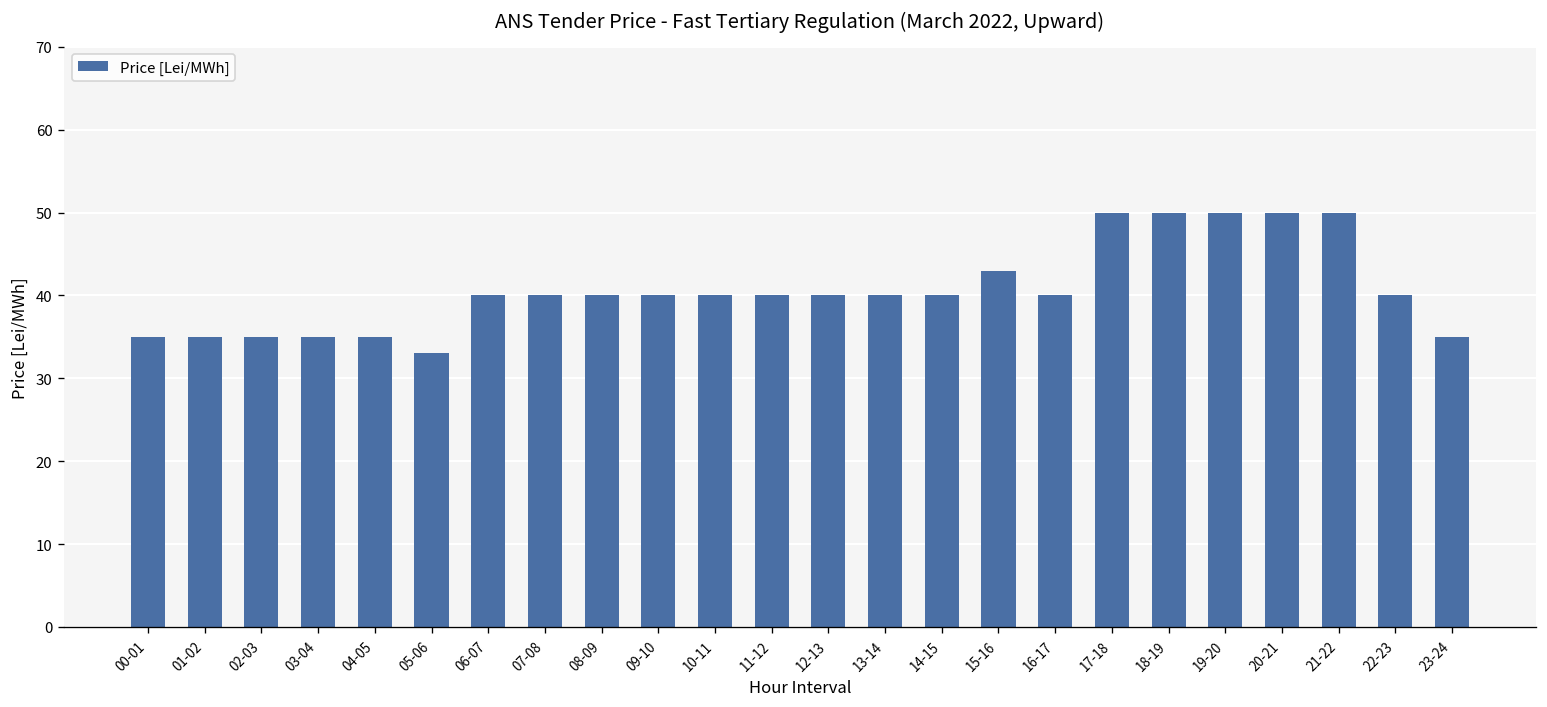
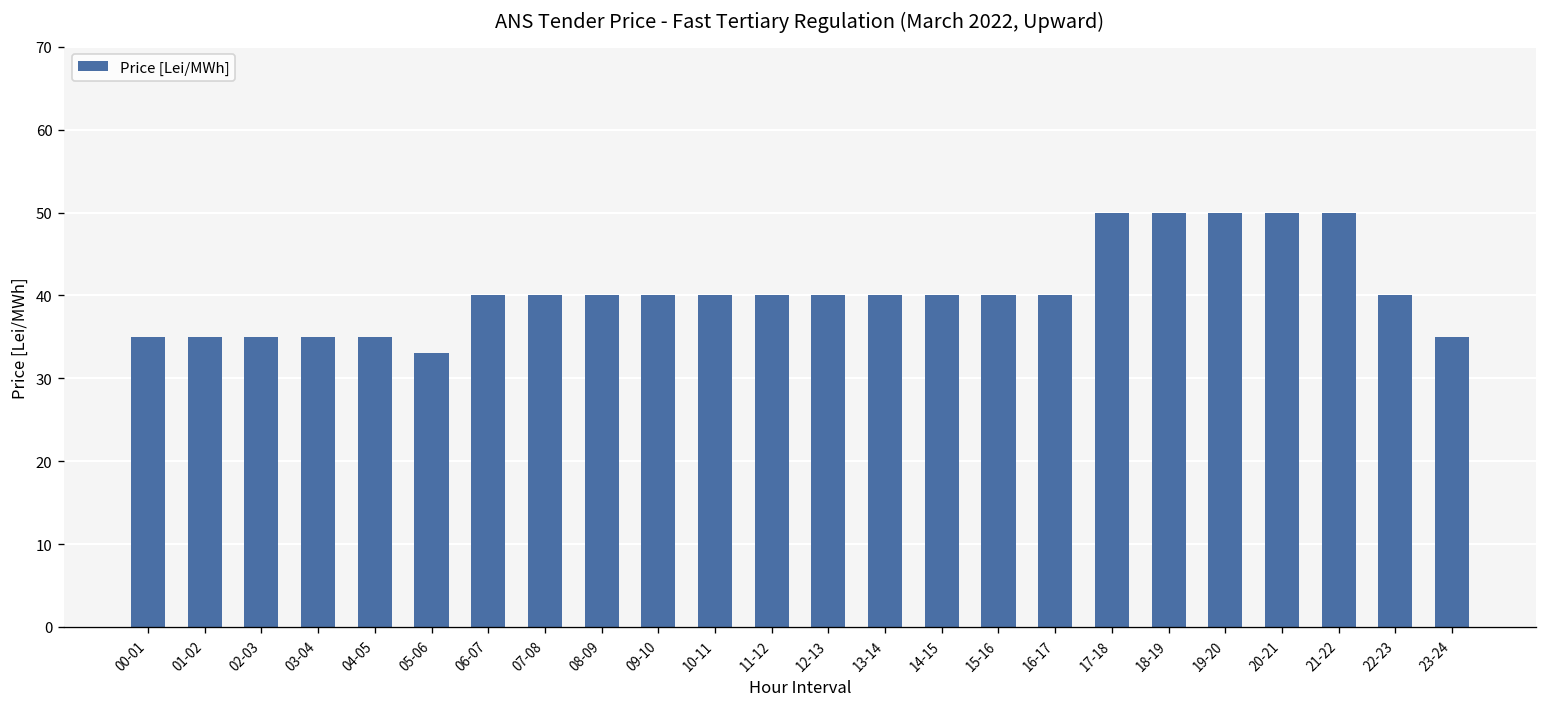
15-16: 43 -> 40
